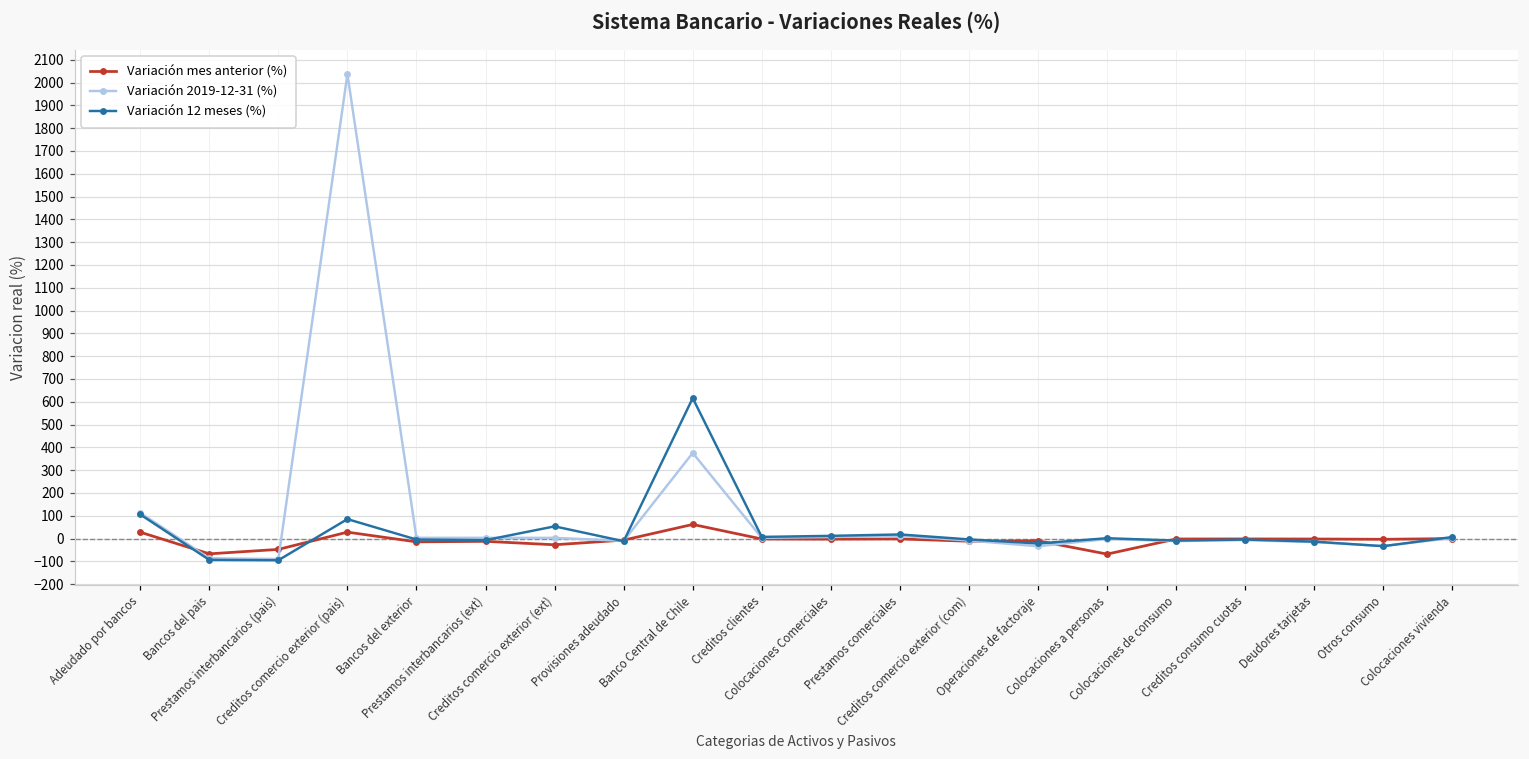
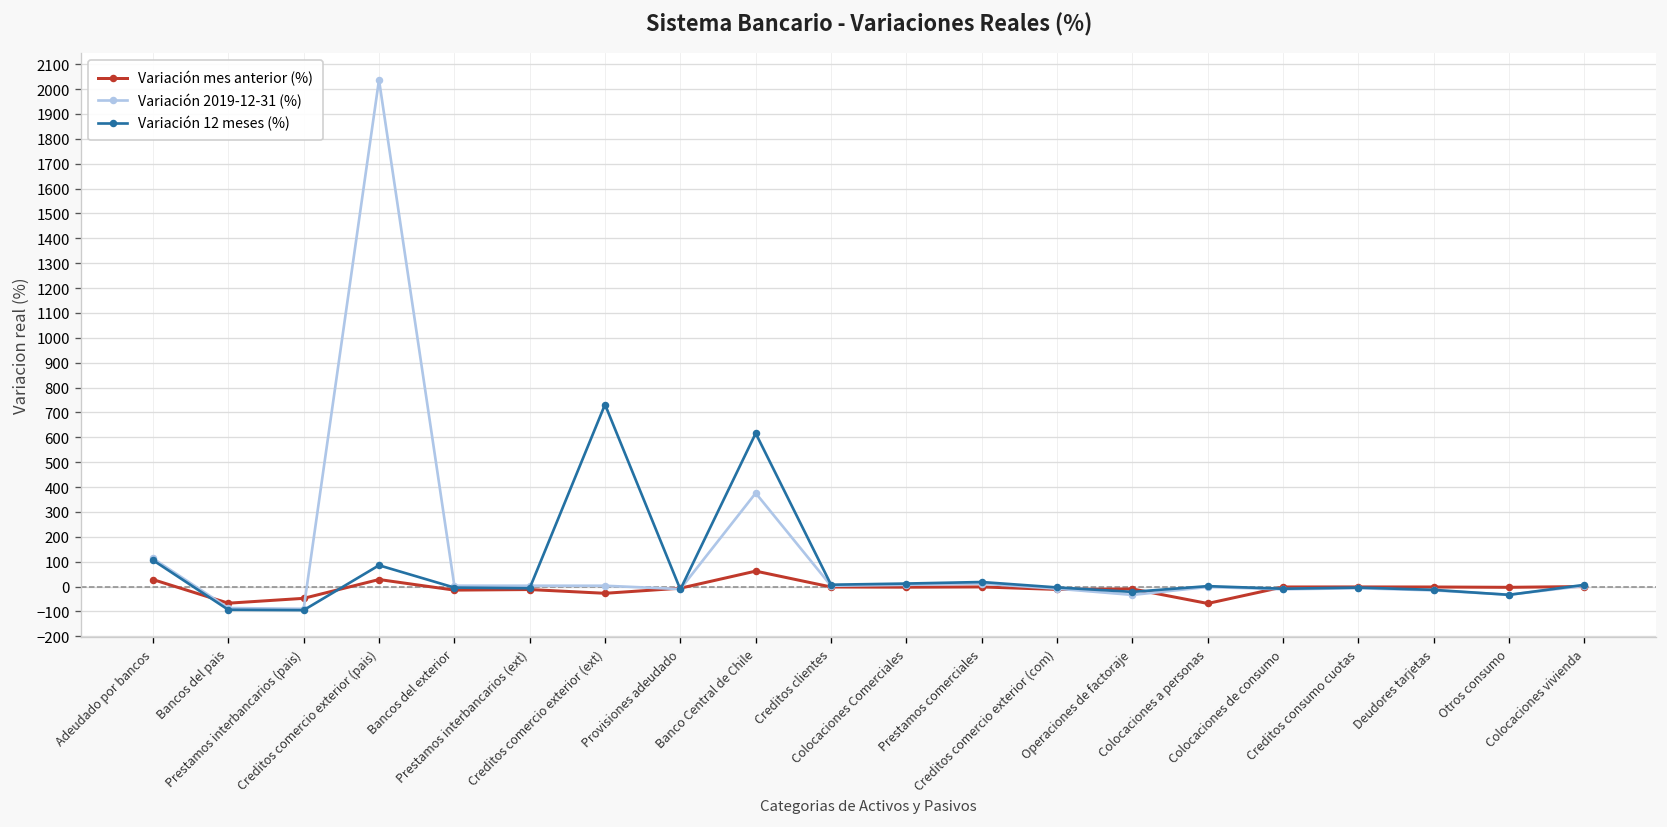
Variación 12 meses (%), Creditos comercio exterior (ext): 50 -> 730
